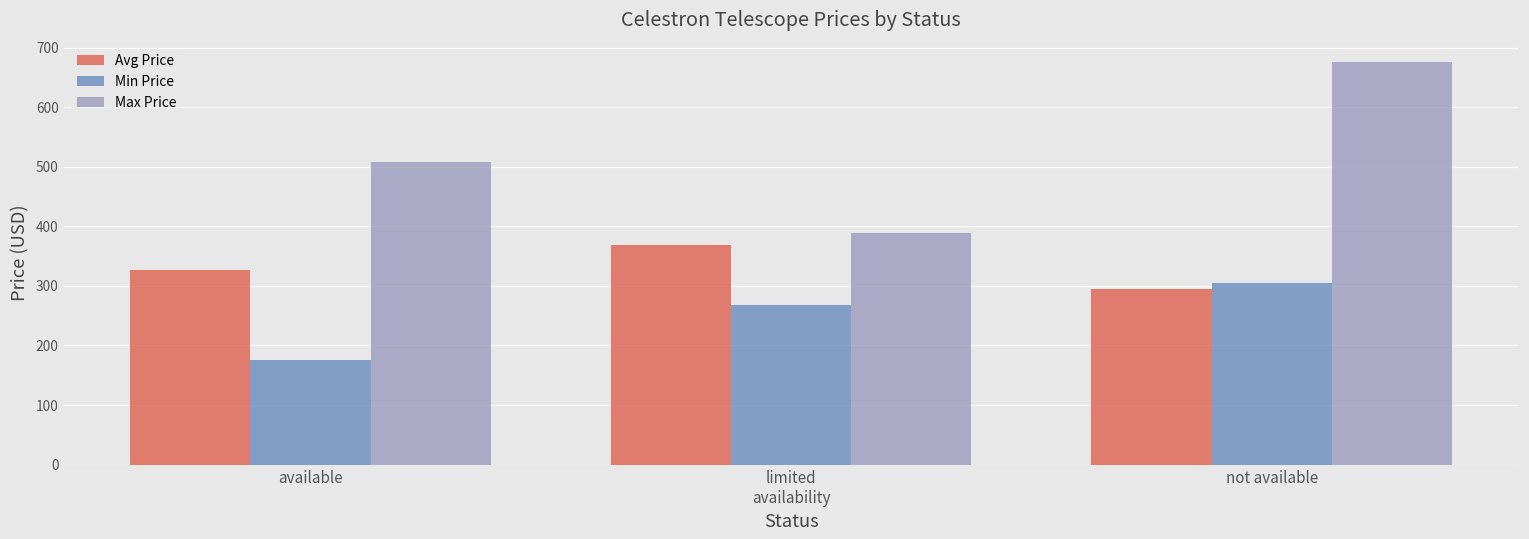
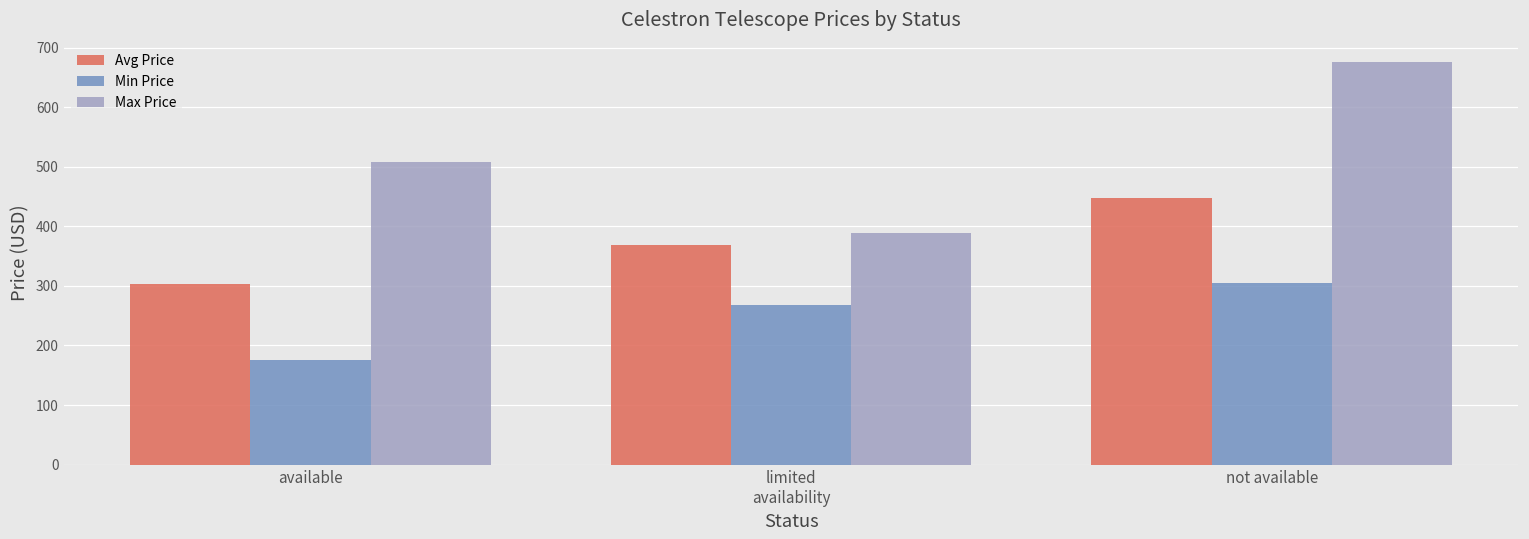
Avg Price, available: 330 -> 300
Avg Price, not available: 300 -> 450
